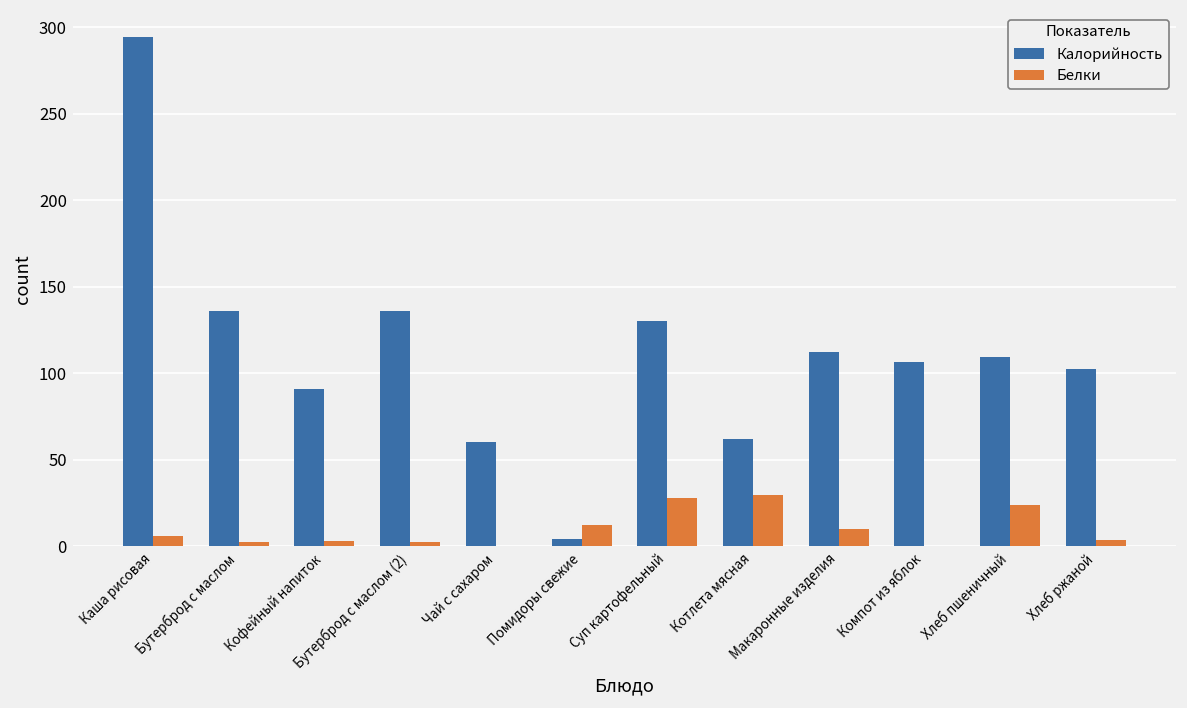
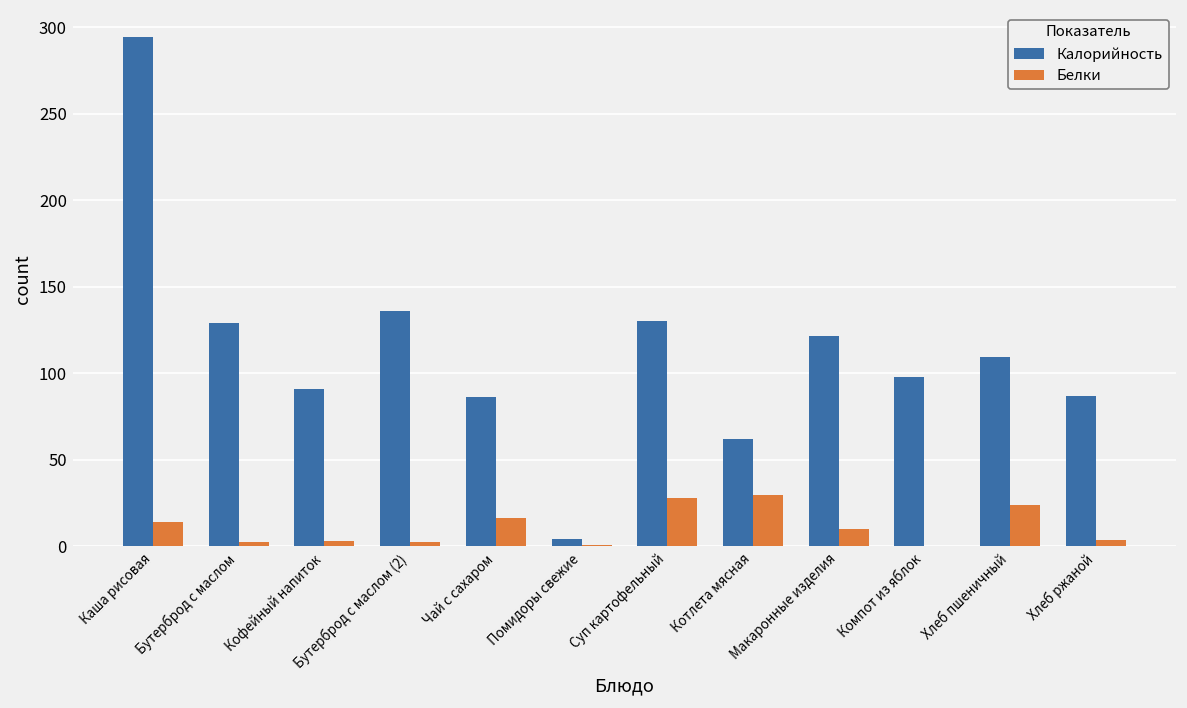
Белки, Каша рисовая: 6 -> 14
Калорийность, Бутерброд с маслом: 136 -> 129
Калорийность, Чай с сахаром: 60 -> 86
Белки, Чай с сахаром: 0 -> 17
Белки, Помидоры свежие: 12 -> 1
Калорийность, Макаронные изделия: 112 -> 121
Калорийность, Компот из яблок: 106 -> 98
Калорийность, Хлеб ржаной: 102 -> 87
